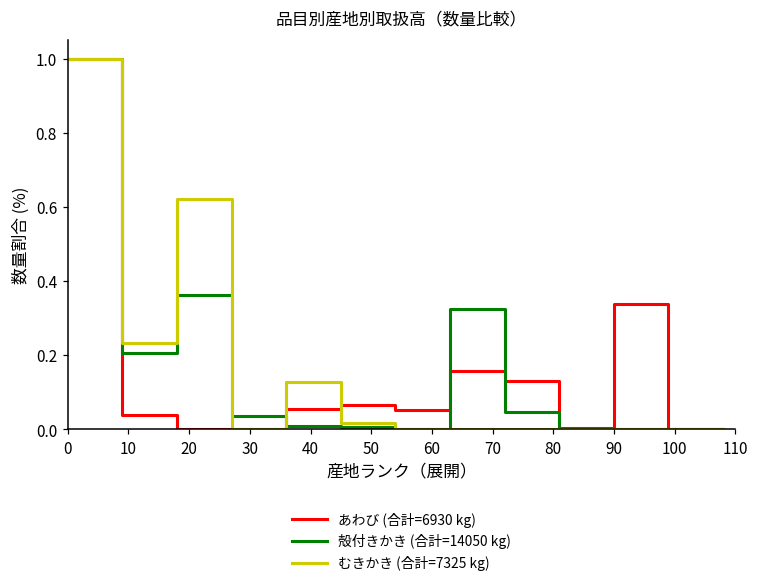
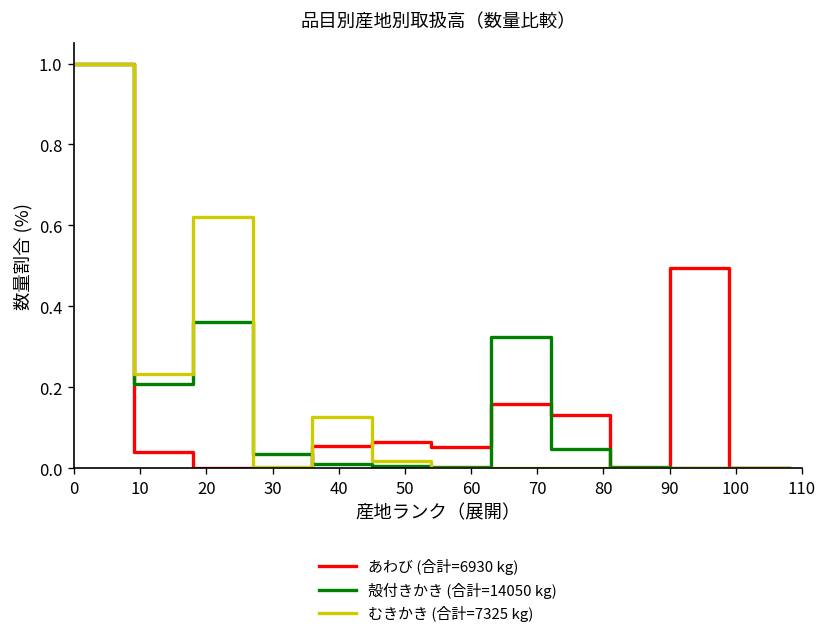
あわび (合計=6930 kg), 90: 0.34 -> 0.49
